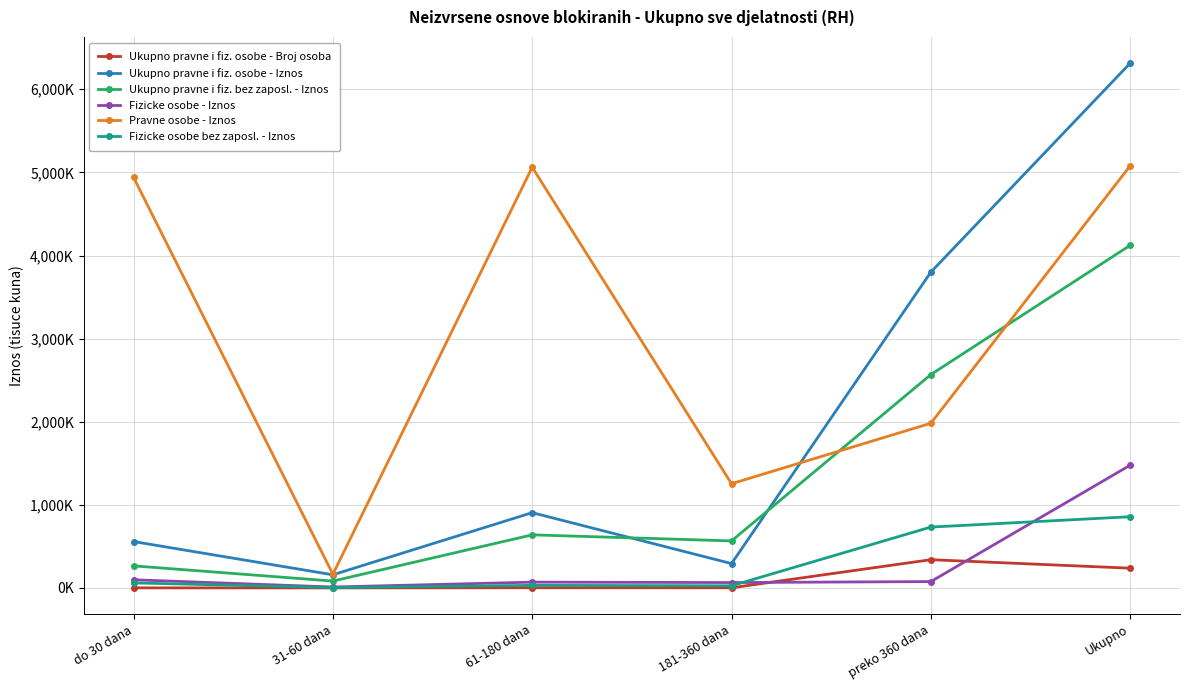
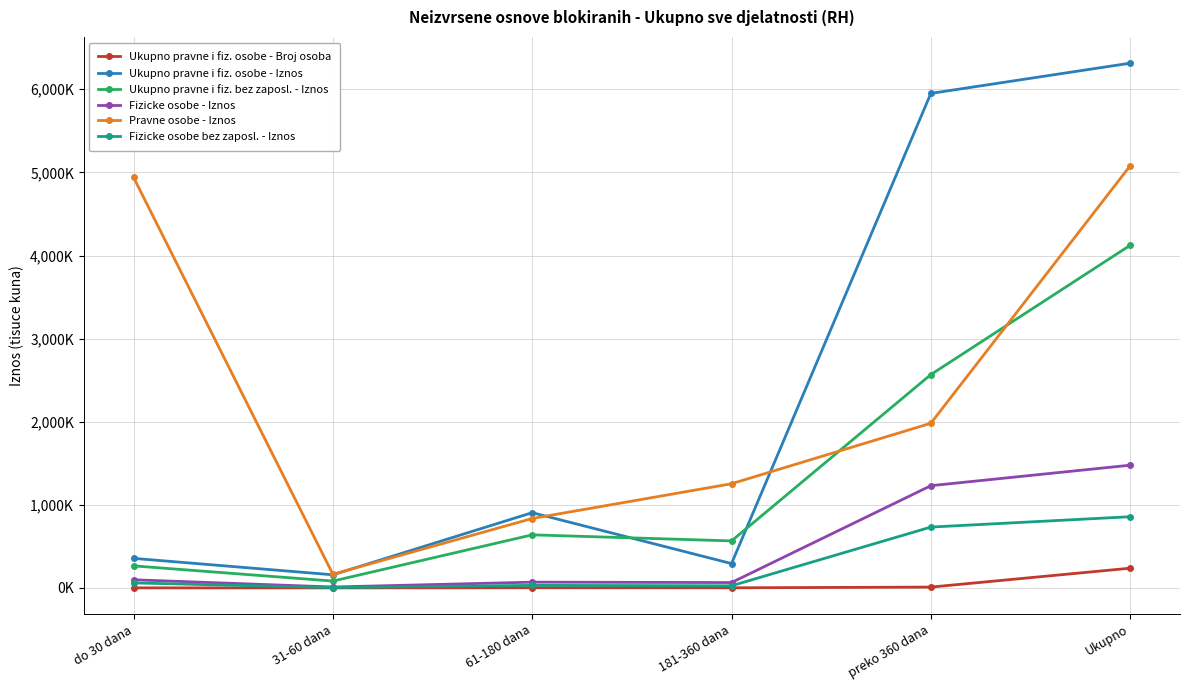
Ukupno pravne i fiz. osobe - Iznos, do 30 dana: 600,000 -> 400,000
Pravne osobe - Iznos, 61-180 dana: 5,100,000 -> 800,000
Ukupno pravne i fiz. osobe - Broj osoba, preko 360 dana: 300,000 -> 0
Ukupno pravne i fiz. osobe - Iznos, preko 360 dana: 3,800,000 -> 6,000,000
Fizicke osobe - Iznos, preko 360 dana: 100,000 -> 1,200,000
